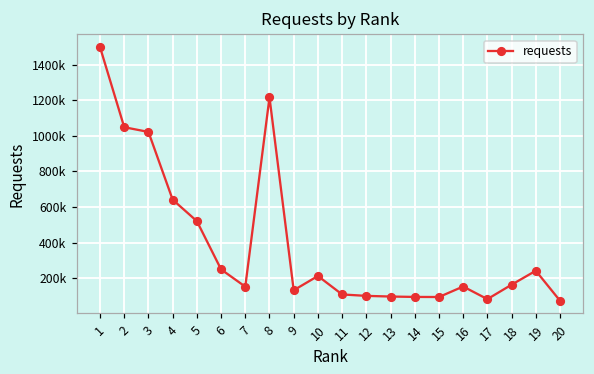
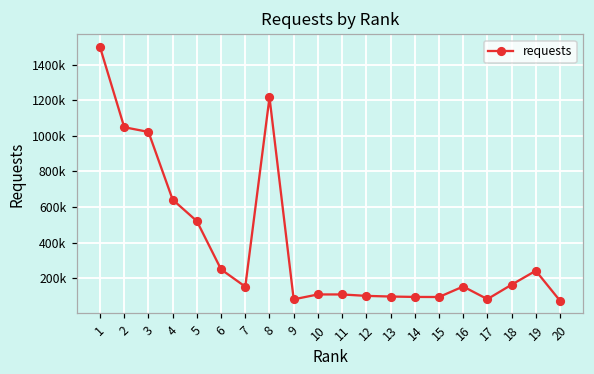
9: 130000 -> 80000
10: 210000 -> 110000
